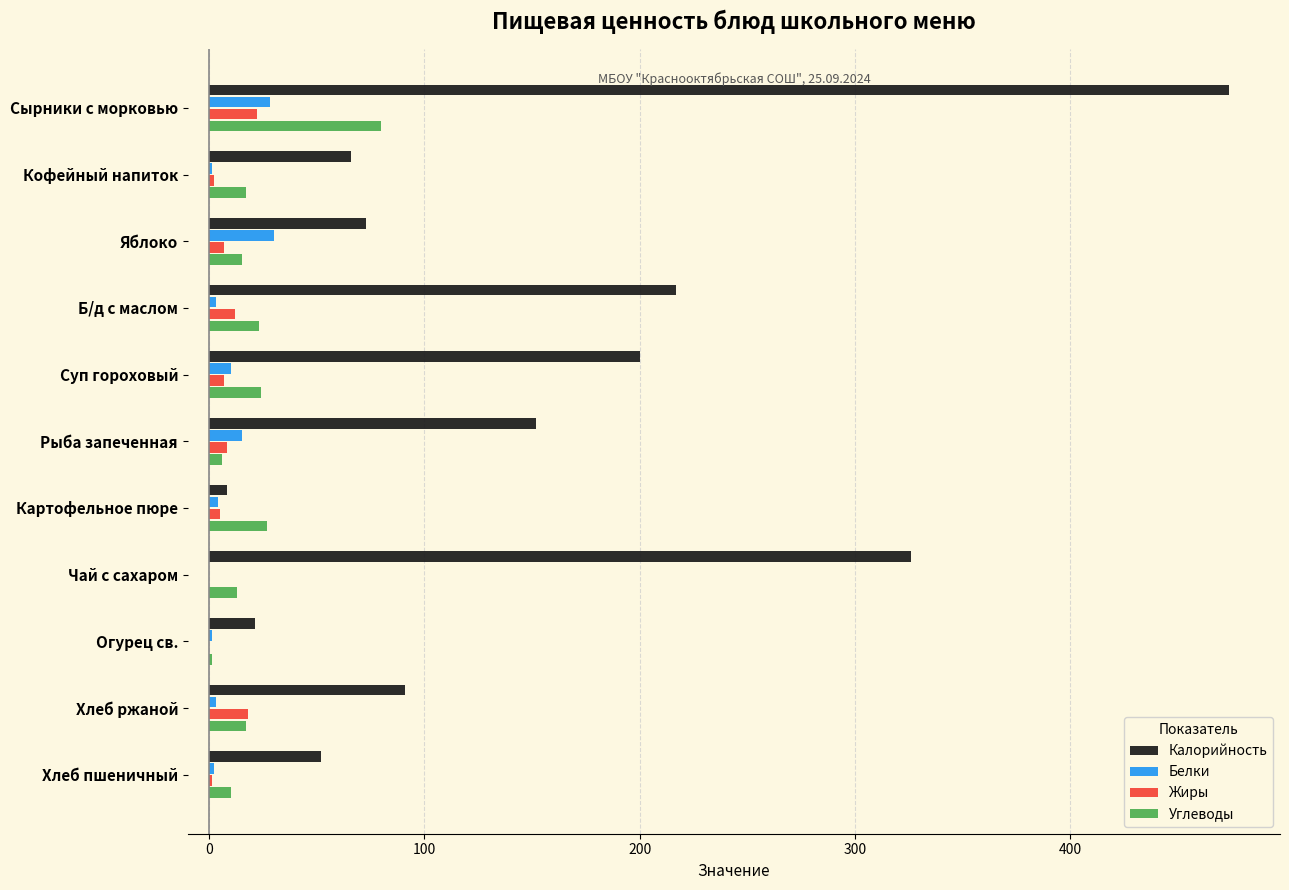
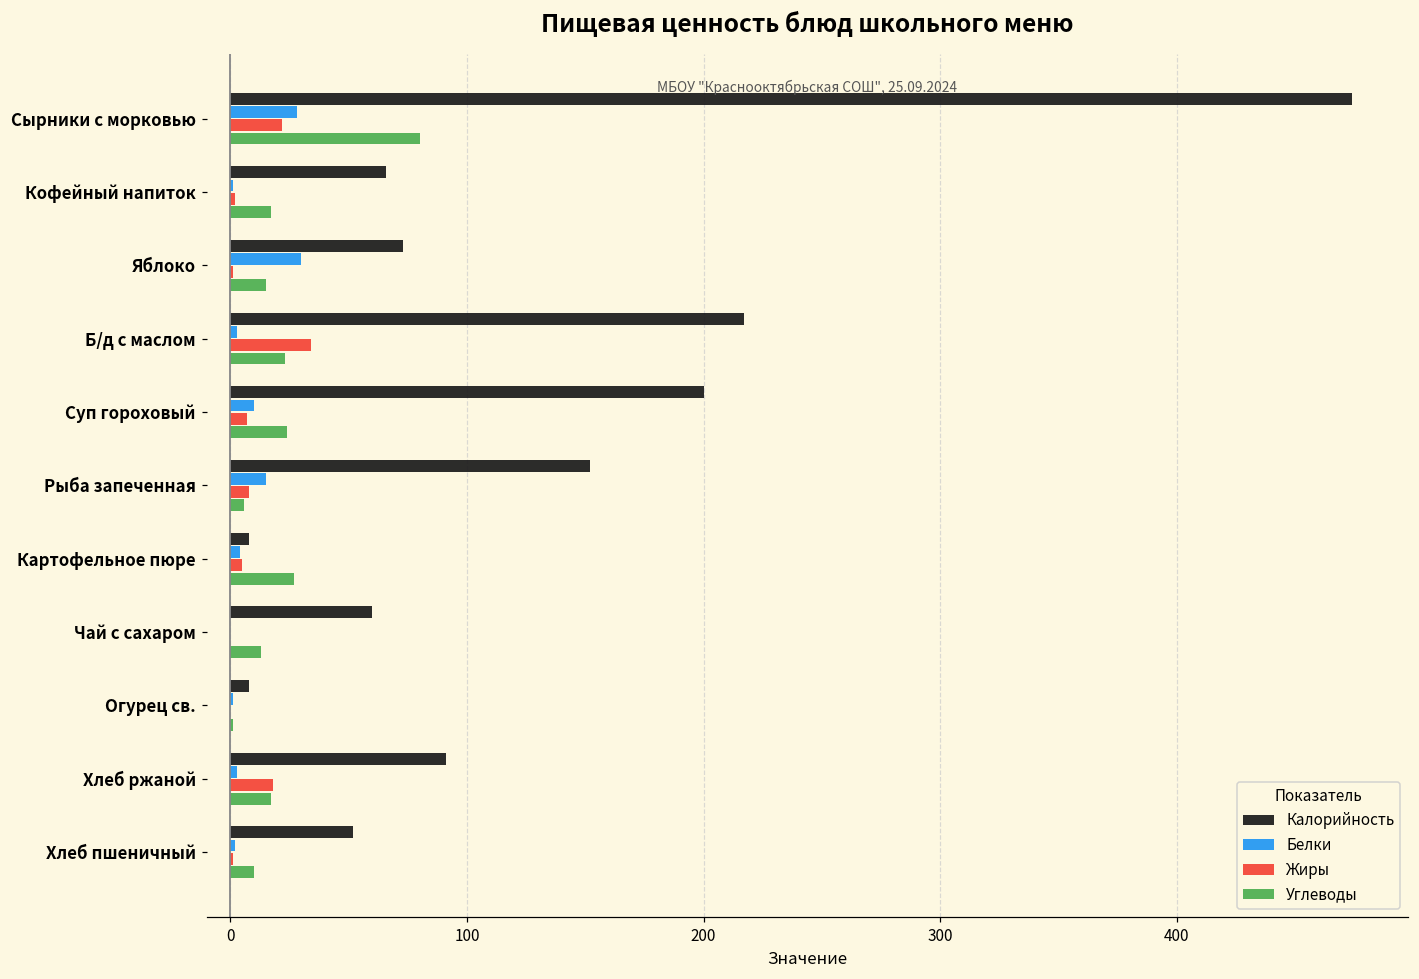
Жиры, Яблоко: 7 -> 1
Жиры, Б/д с маслом: 12 -> 34
Калорийность, Чай с сахаром: 326 -> 60
Калорийность, Огурец св.: 21 -> 8
